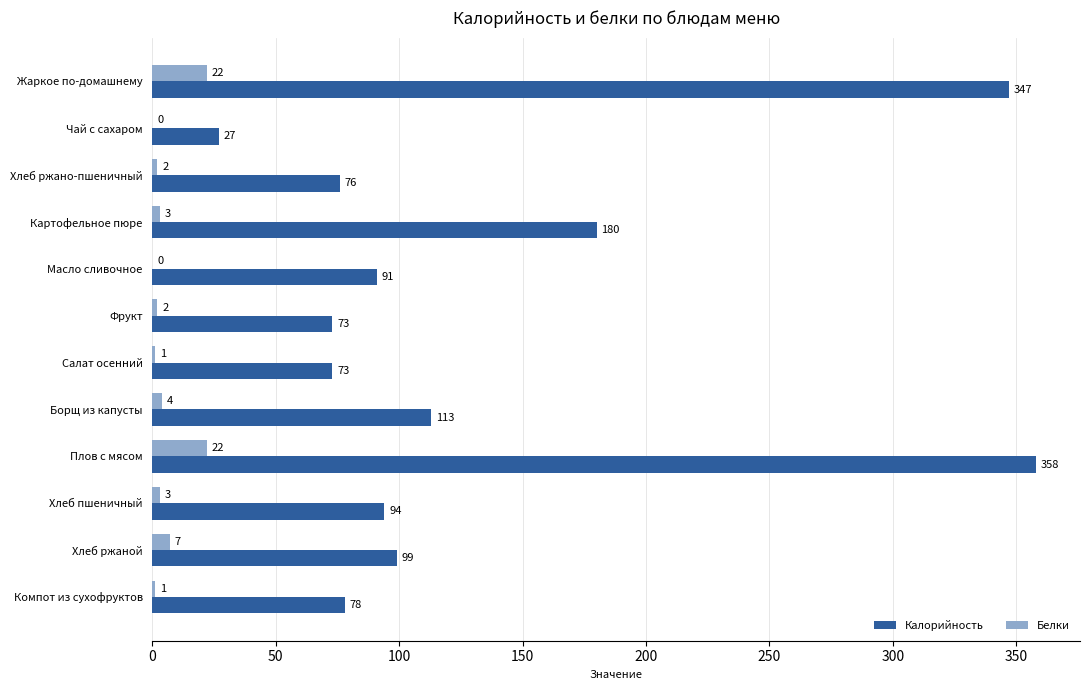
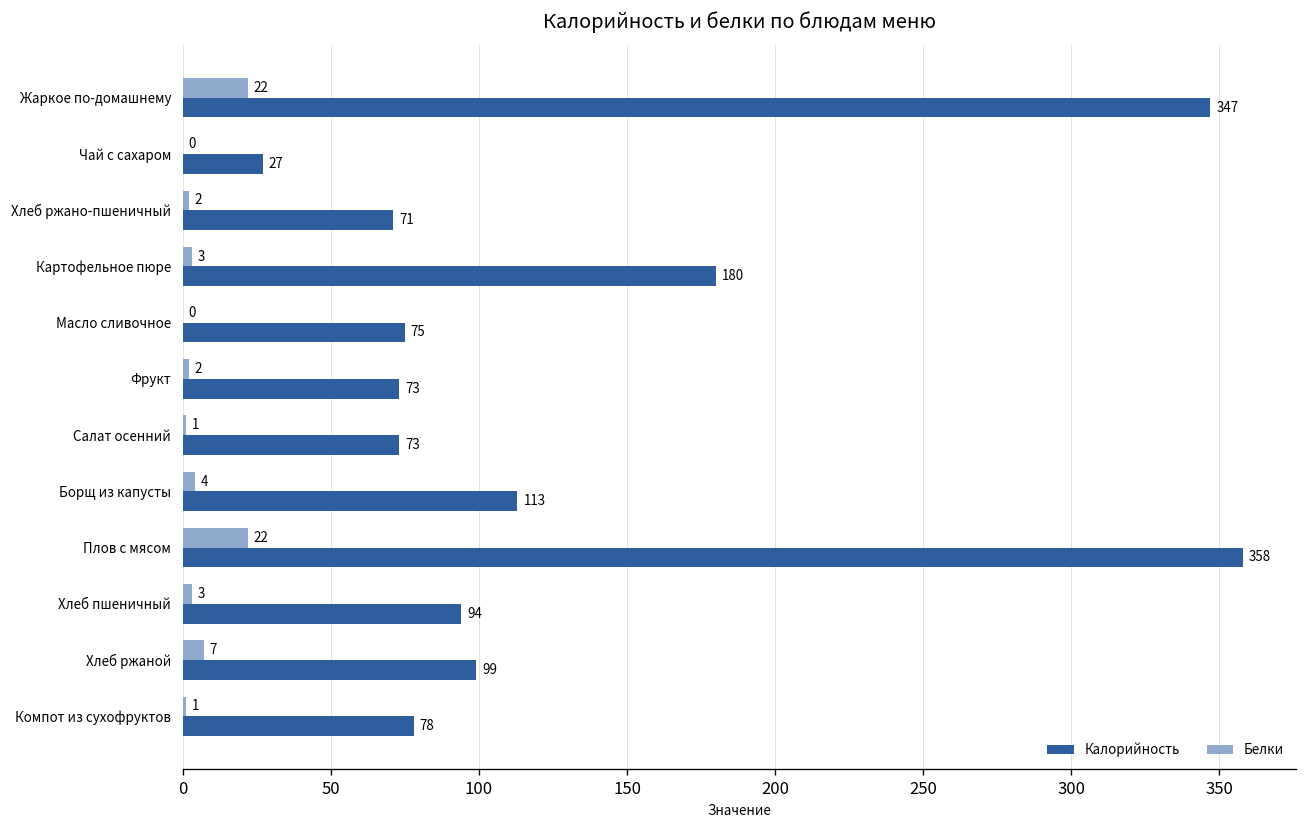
Калорийность, Хлеб ржано-пшеничный: 76 -> 71
Калорийность, Масло сливочное: 91 -> 75
